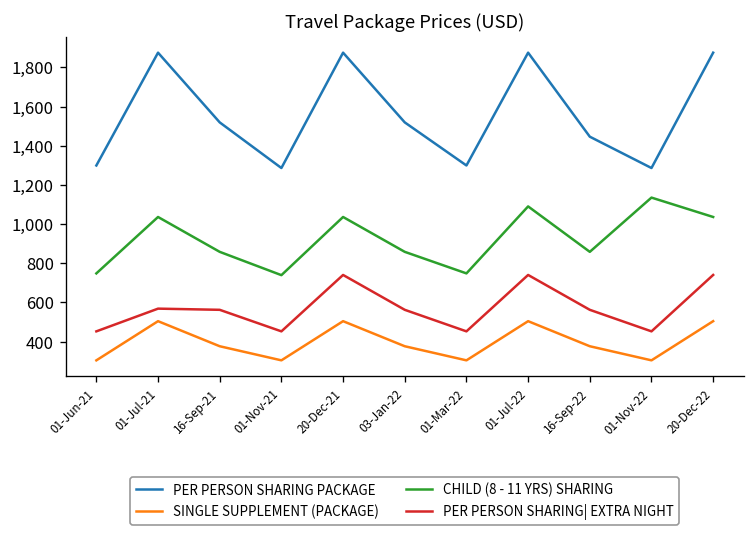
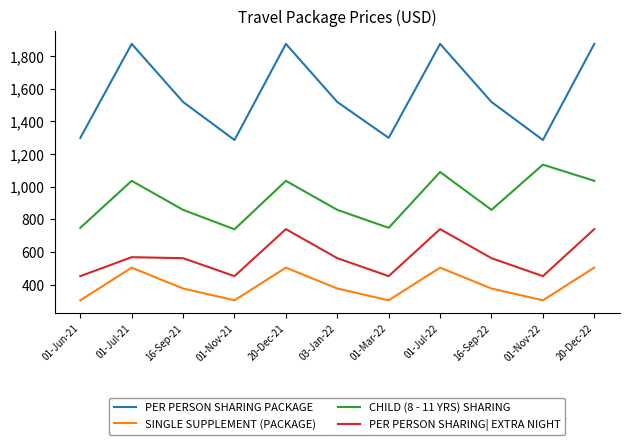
PER PERSON SHARING PACKAGE, 16-Sep-22: 1,450 -> 1,520
